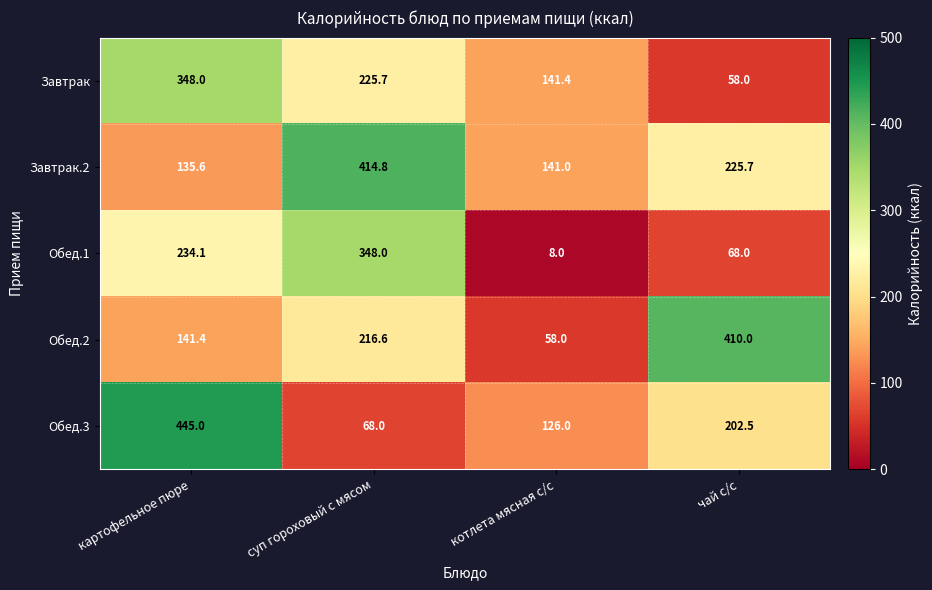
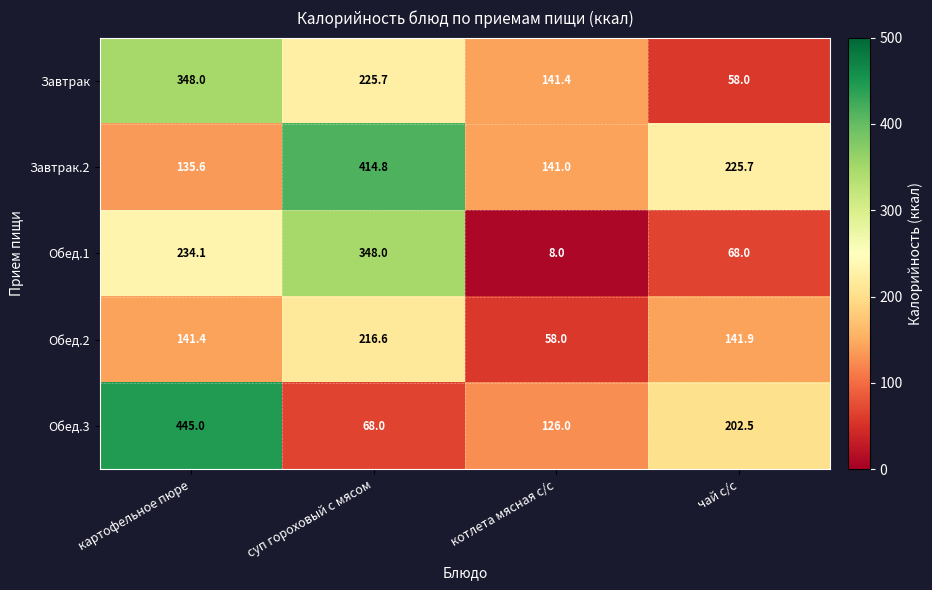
Обед.2, чай с/с: 410.0 -> 141.9
